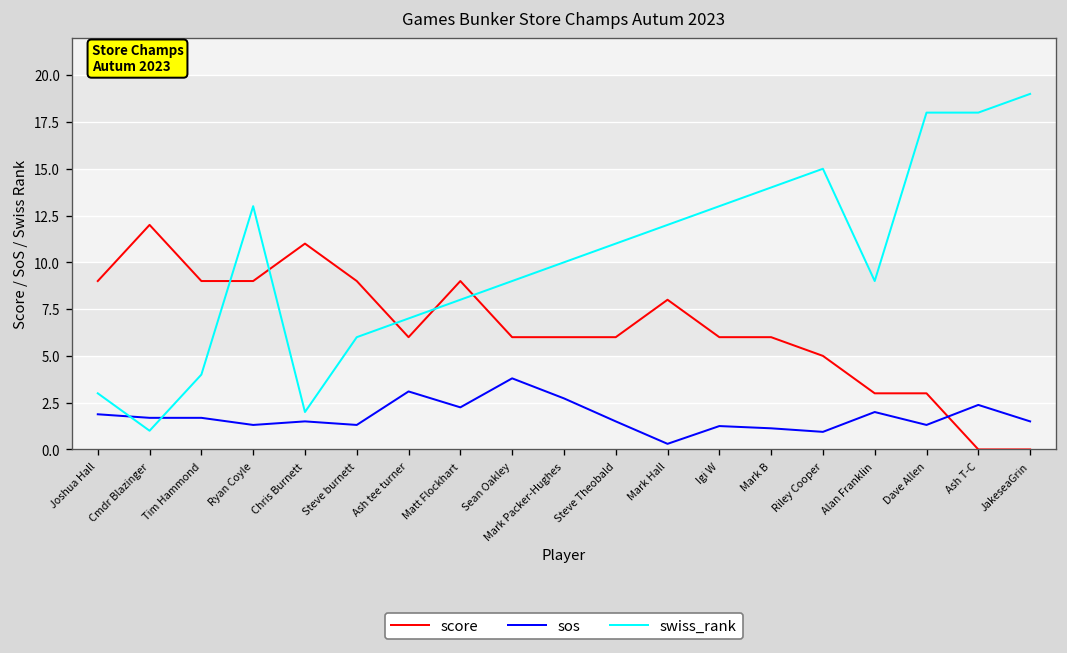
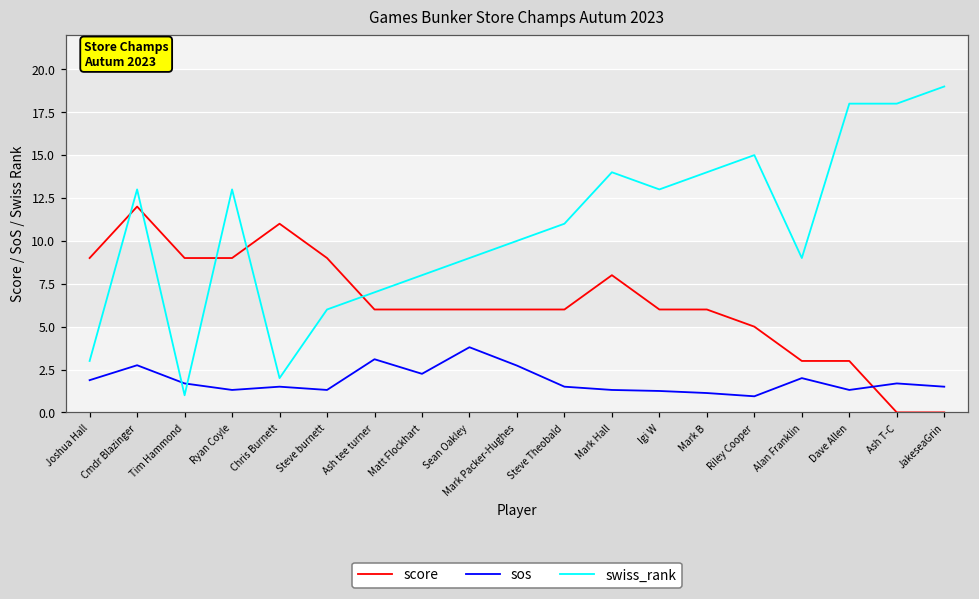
sos, Cmdr Blazinger: 1.7 -> 2.8
swiss_rank, Cmdr Blazinger: 1 -> 13
swiss_rank, Tim Hammond: 4 -> 1
score, Matt Flockhart: 9 -> 6
sos, Mark Hall: 0.3 -> 1.3
swiss_rank, Mark Hall: 12 -> 14
sos, Ash T-C: 2.4 -> 1.7
